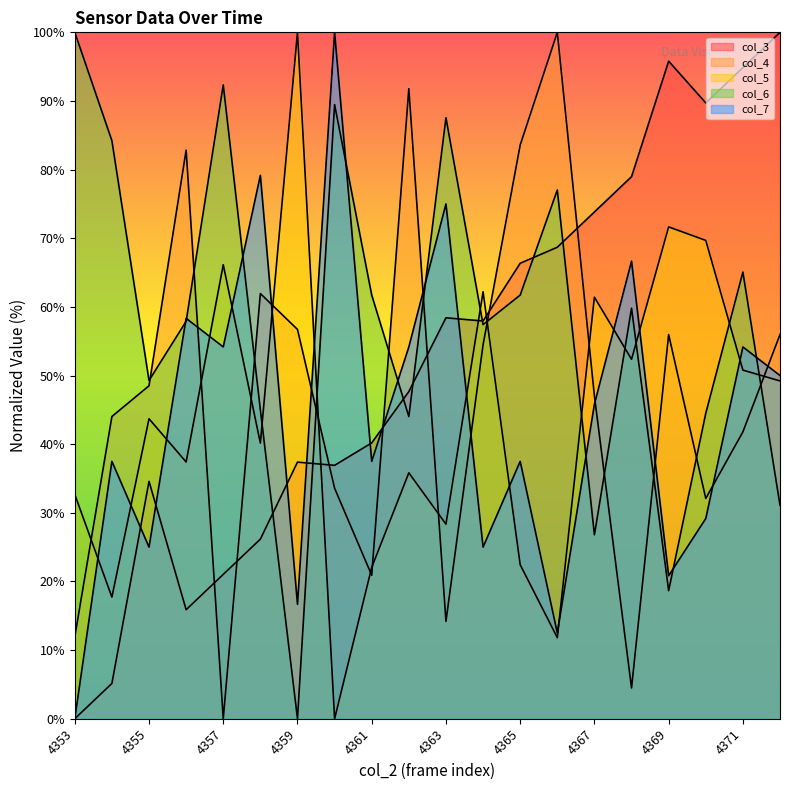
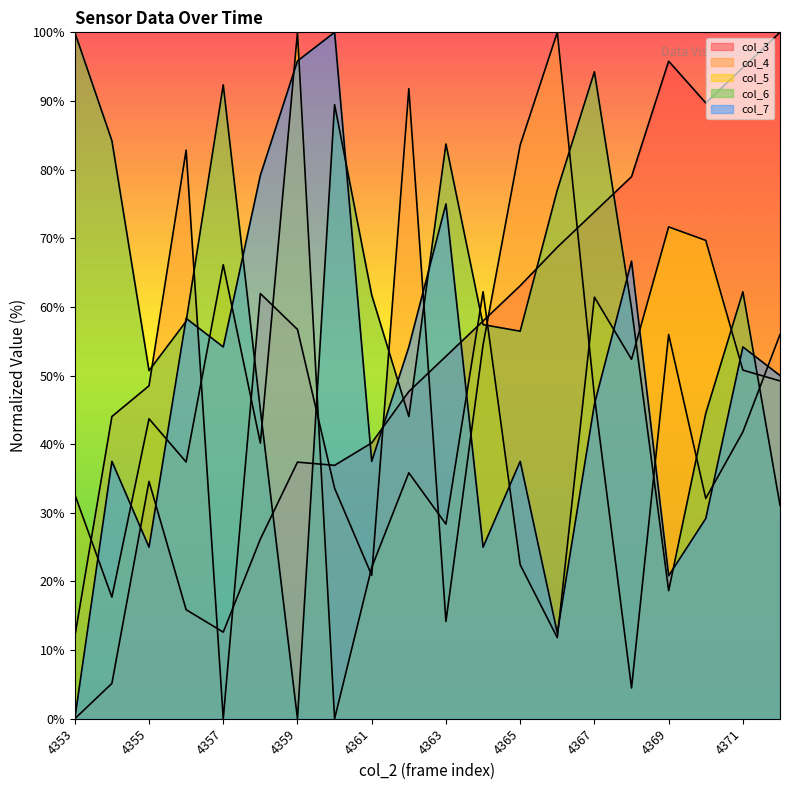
col_6, 4355: 49% -> 51%
col_3, 4357: 21% -> 13%
col_7, 4359: 17% -> 96%
col_3, 4363: 58% -> 53%
col_6, 4363: 88% -> 84%
col_3, 4365: 66% -> 63%
col_6, 4365: 62% -> 56%
col_6, 4367: 27% -> 94%
col_6, 4371: 65% -> 62%
